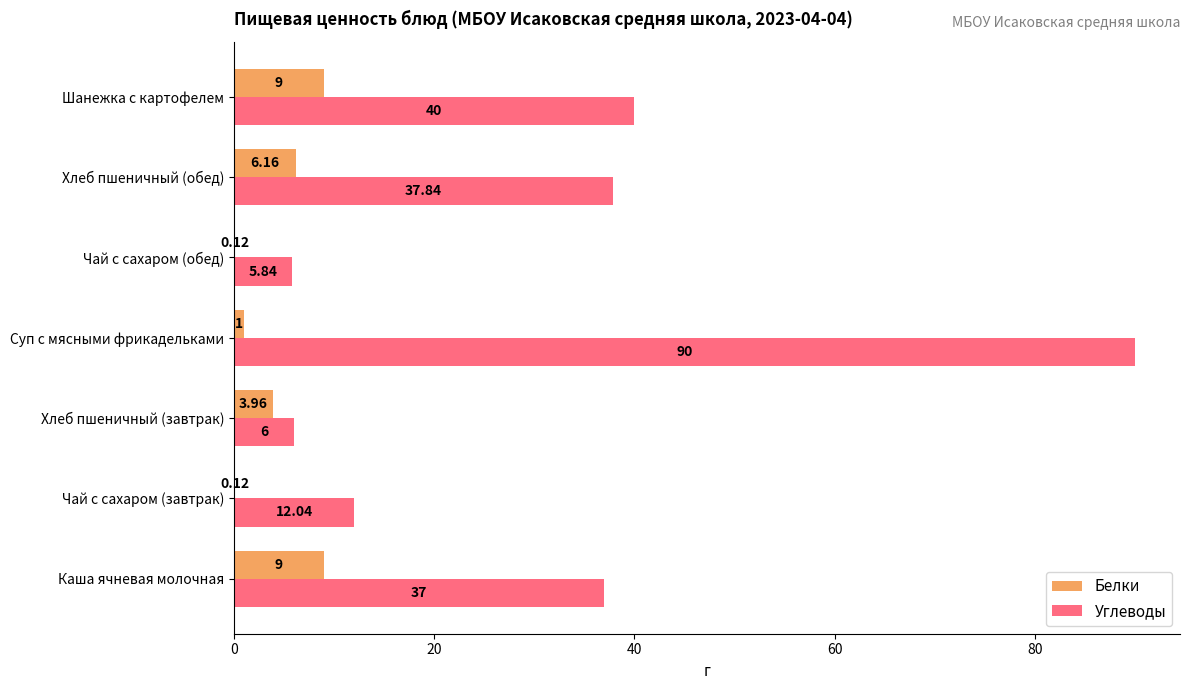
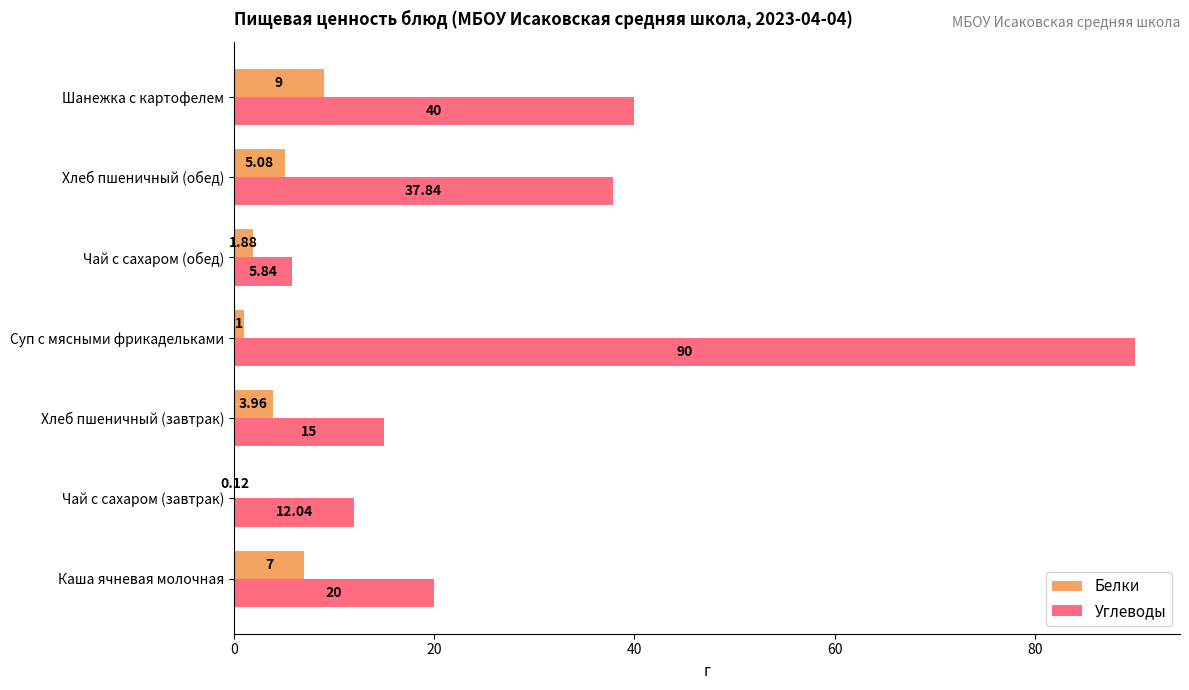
Белки, Хлеб пшеничный (обед): 6.16 -> 5.08
Белки, Чай с сахаром (обед): 0.12 -> 1.88
Углеводы, Хлеб пшеничный (завтрак): 6 -> 15
Белки, Каша ячневая молочная: 9 -> 7
Углеводы, Каша ячневая молочная: 37 -> 20
